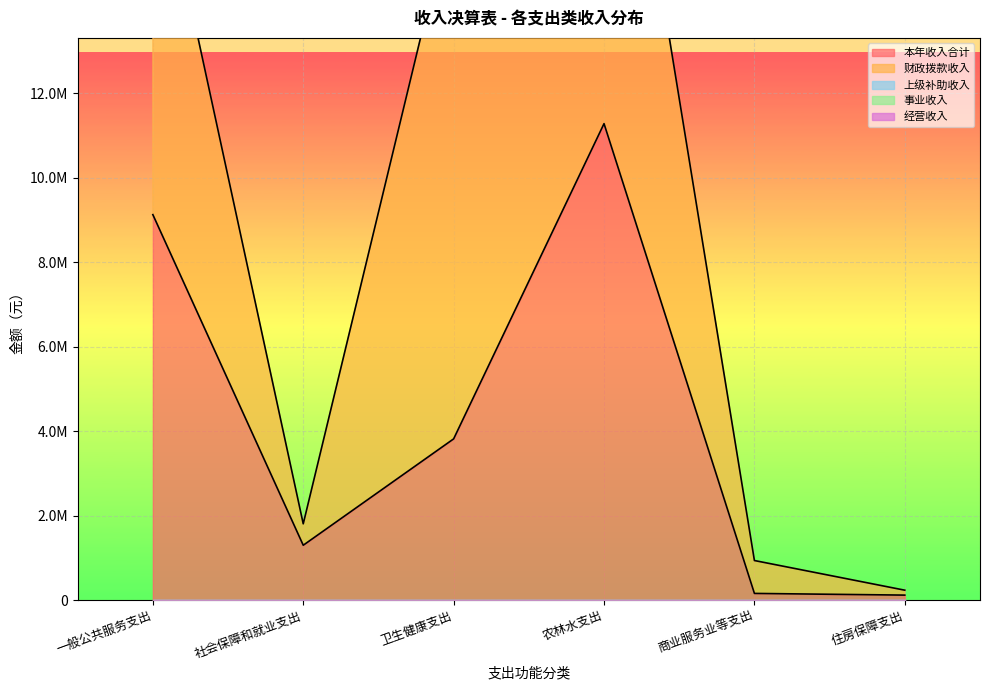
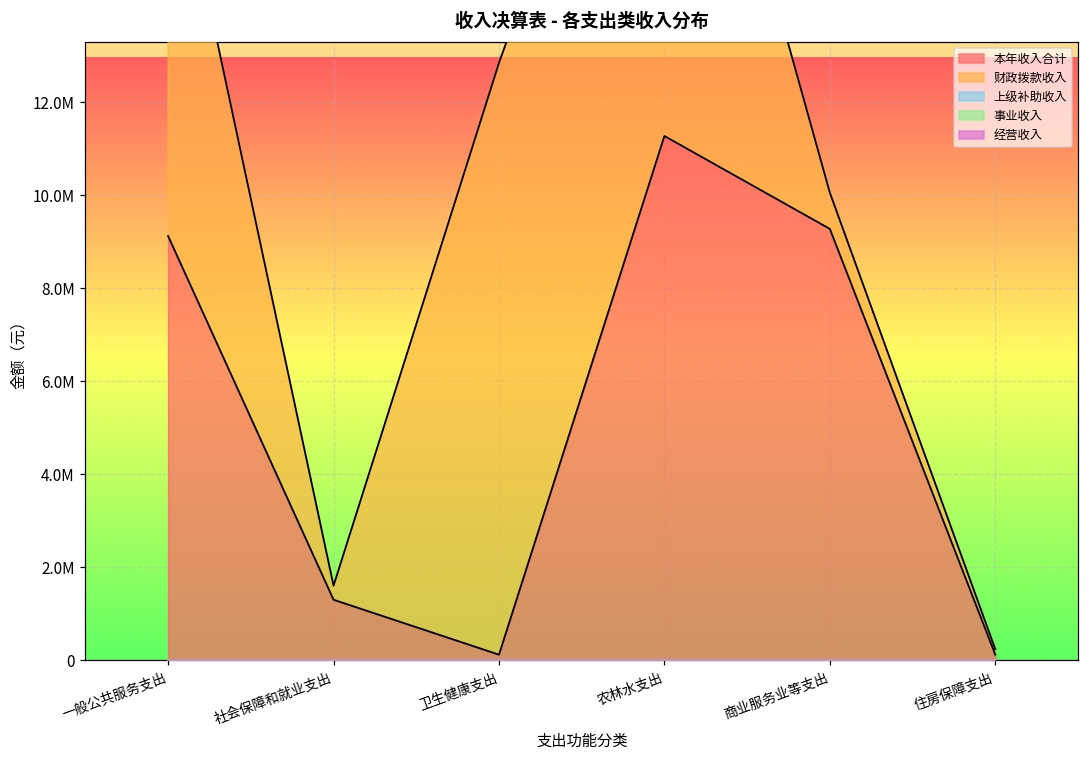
财政拨款收入, 社会保障和就业支出: 500000 -> 300000
本年收入合计, 卫生健康支出: 3800000 -> 100000
本年收入合计, 商业服务业等支出: 200000 -> 9300000
